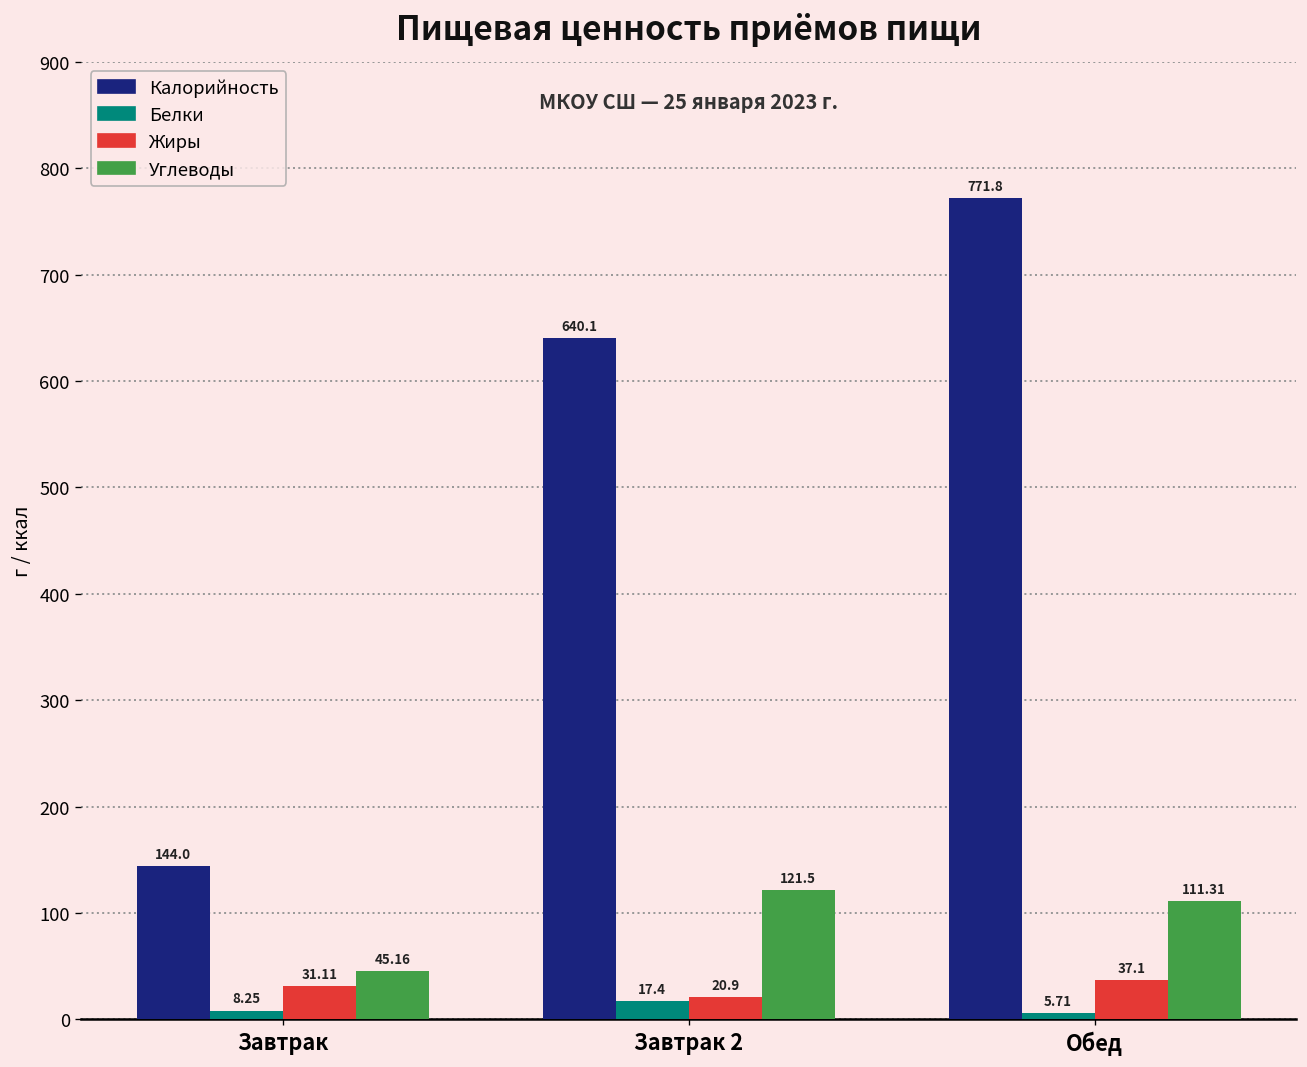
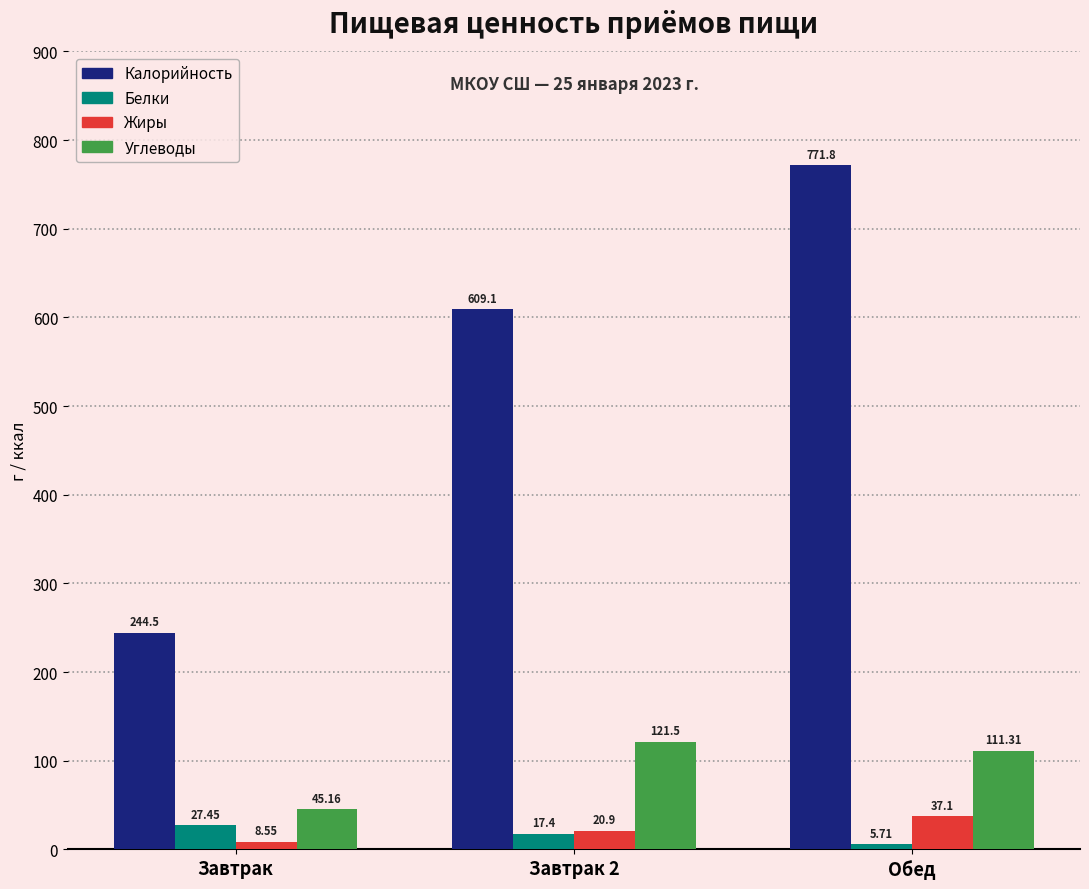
Калорийность, Завтрак: 144.0 -> 244.5
Белки, Завтрак: 8.25 -> 27.45
Жиры, Завтрак: 31.11 -> 8.55
Калорийность, Завтрак 2: 640.1 -> 609.1
